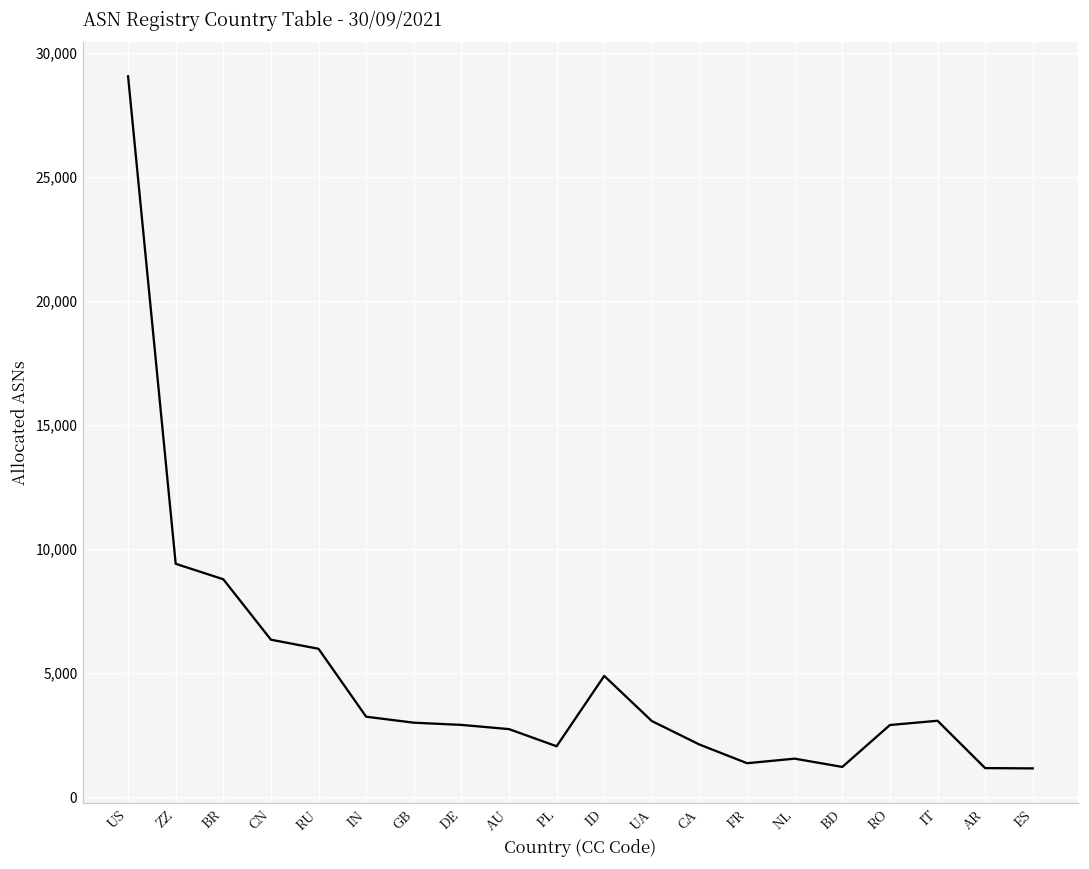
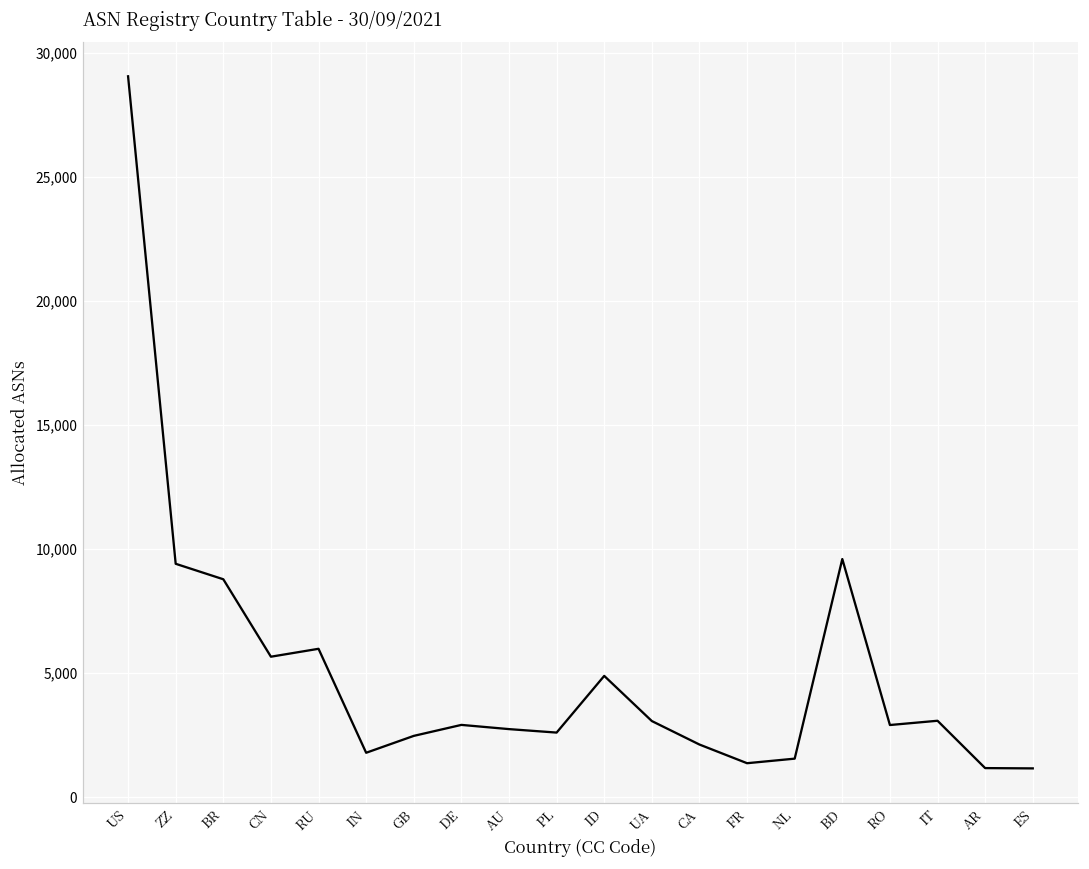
CN: 6,400 -> 5,700
IN: 3,200 -> 1,800
GB: 3,000 -> 2,500
PL: 2,100 -> 2,600
BD: 1,200 -> 9,600
